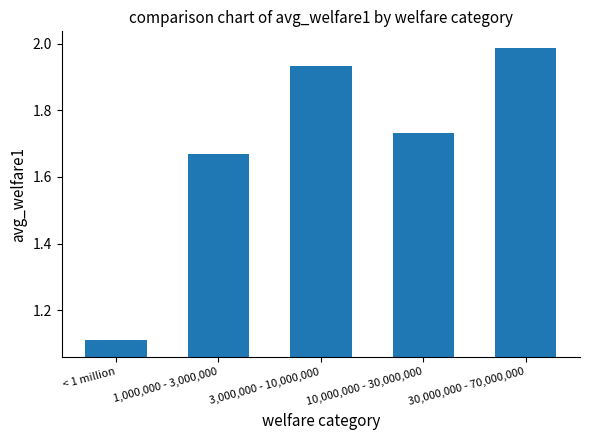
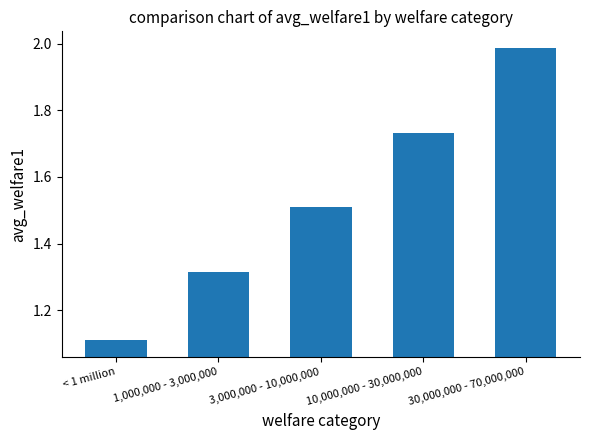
1,000,000 - 3,000,000: 1.67 -> 1.32
3,000,000 - 10,000,000: 1.93 -> 1.51
